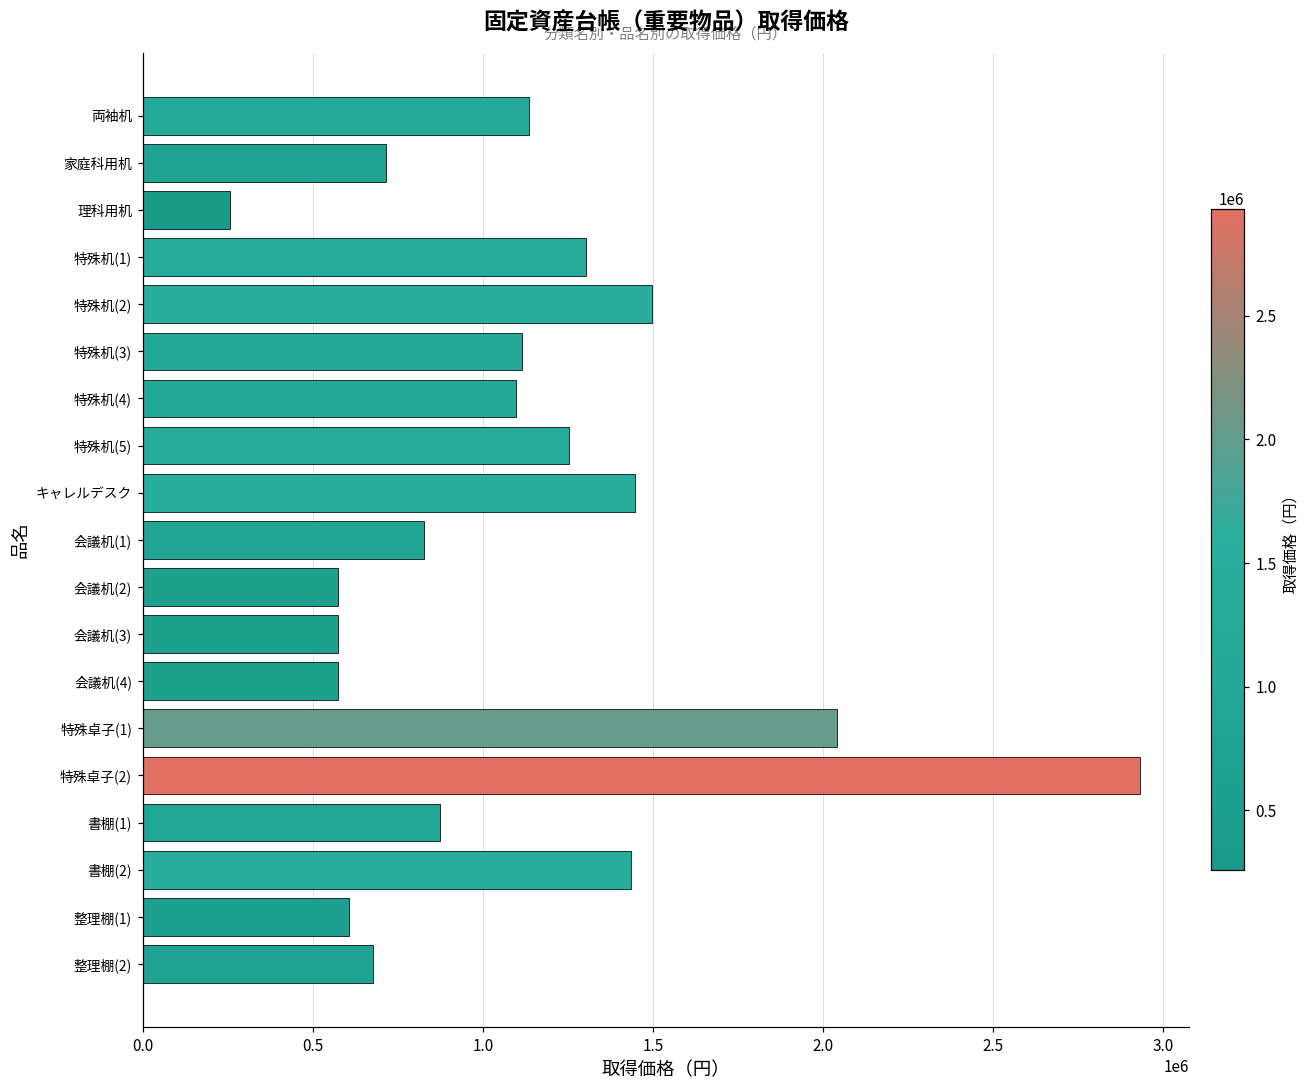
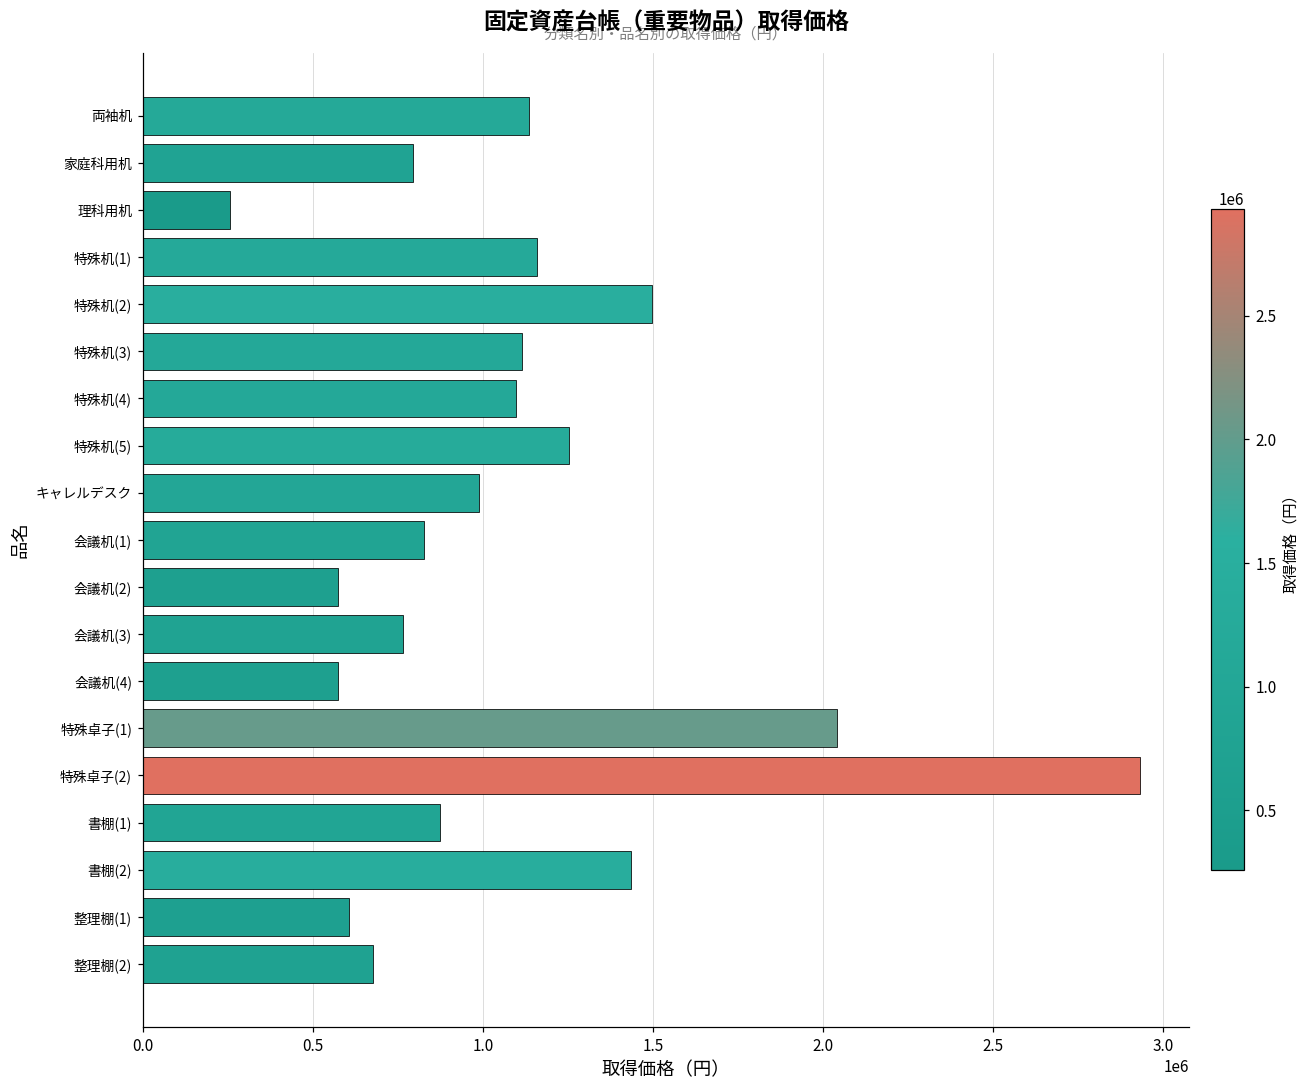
家庭科用机: 720000 -> 800000
特殊机(1): 1300000 -> 1160000
キャレルデスク: 1450000 -> 990000
会議机(3): 570000 -> 770000
